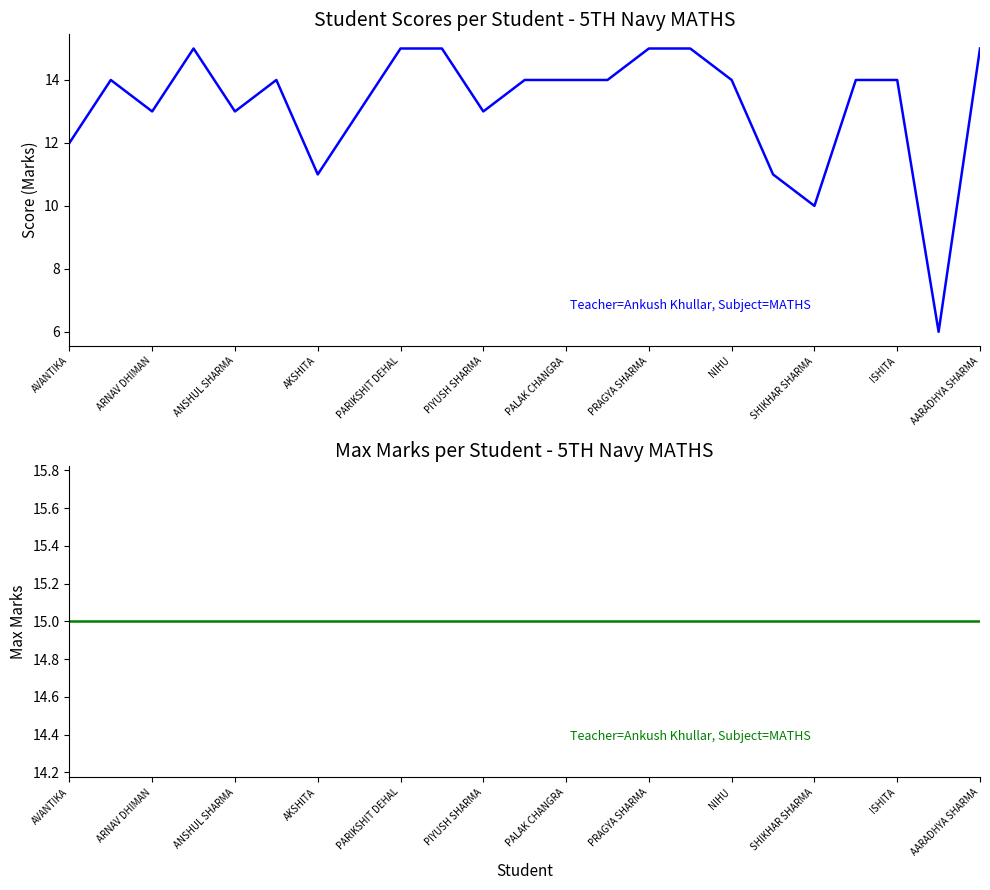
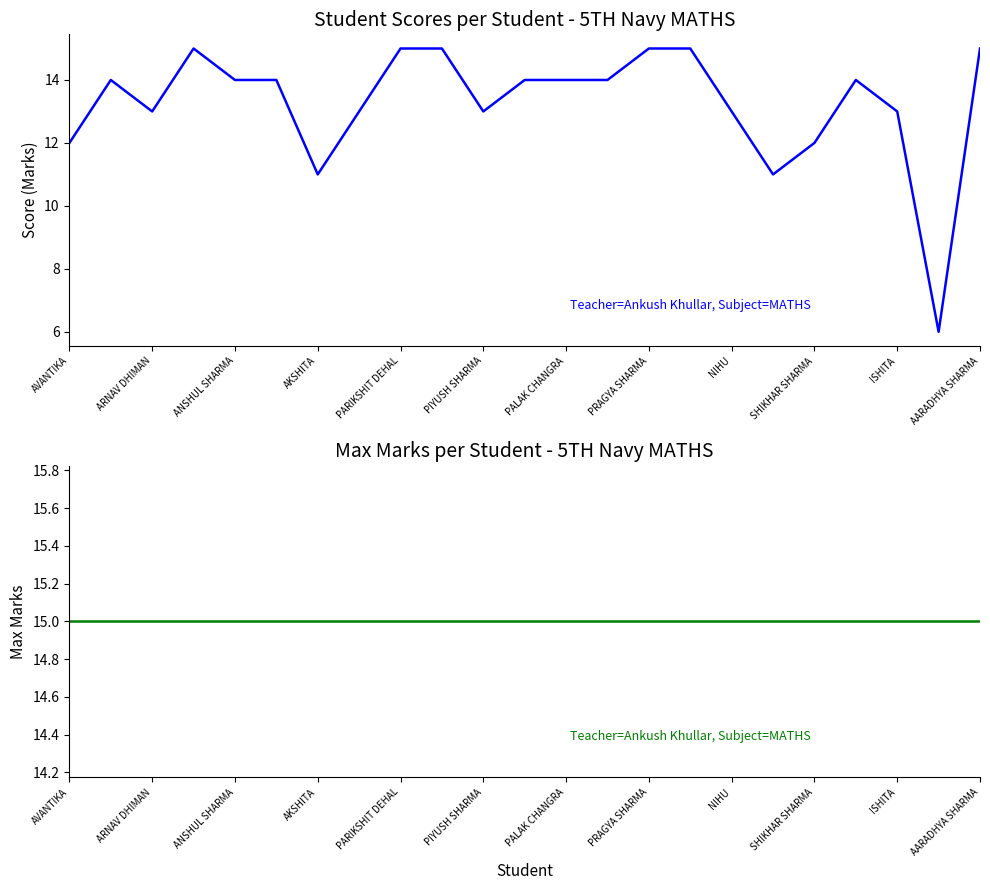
Student Scores per Student - 5TH Navy MATHS, ANSHUL SHARMA: 13 -> 14
Student Scores per Student - 5TH Navy MATHS, NIHU: 14 -> 13
Student Scores per Student - 5TH Navy MATHS, SHIKHAR SHARMA: 10 -> 12
Student Scores per Student - 5TH Navy MATHS, ISHITA: 14 -> 13
